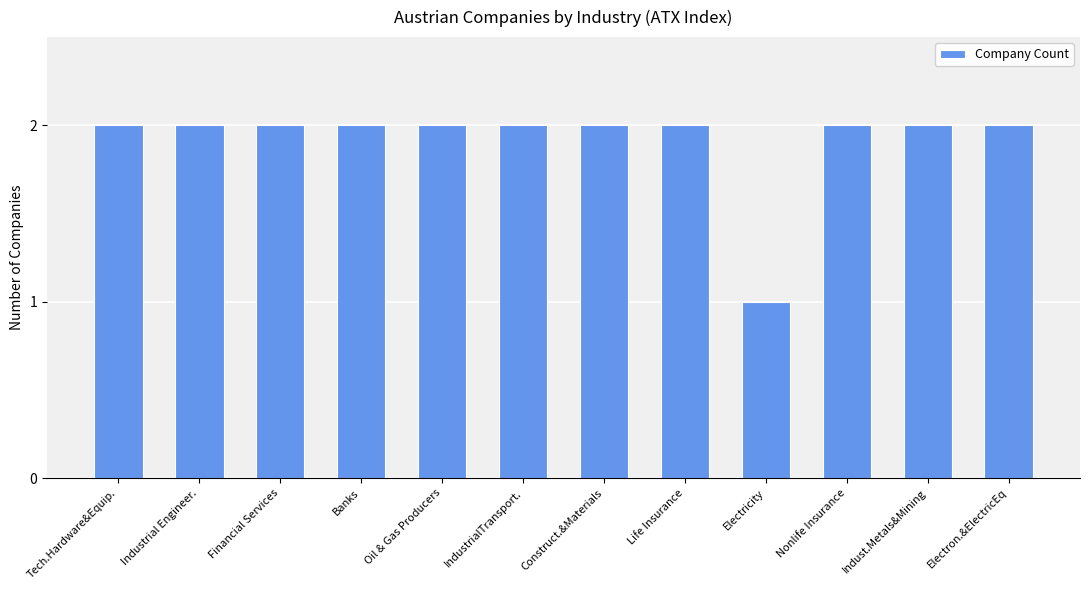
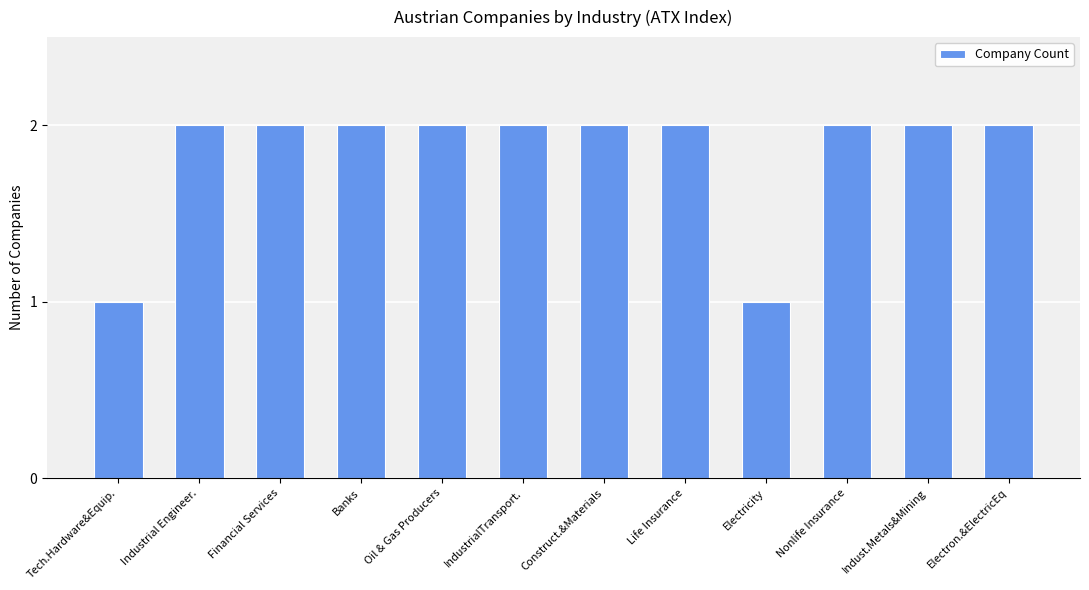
Tech.Hardware&Equip.: 2 -> 1
